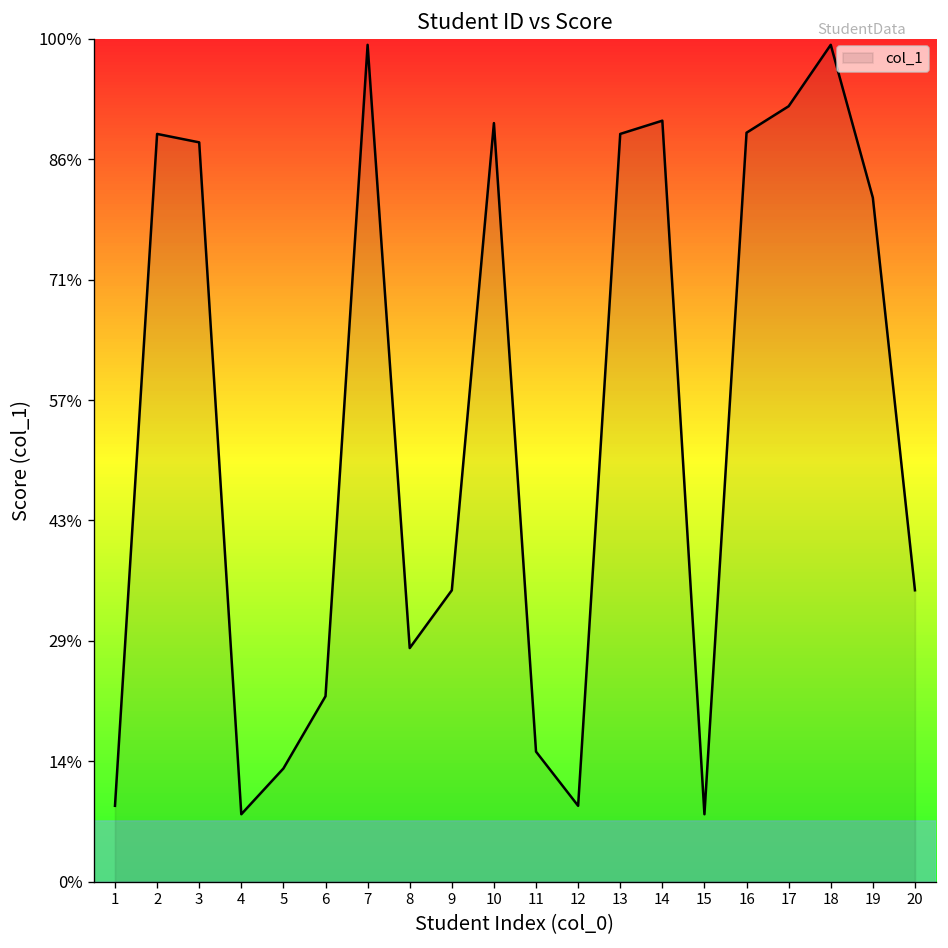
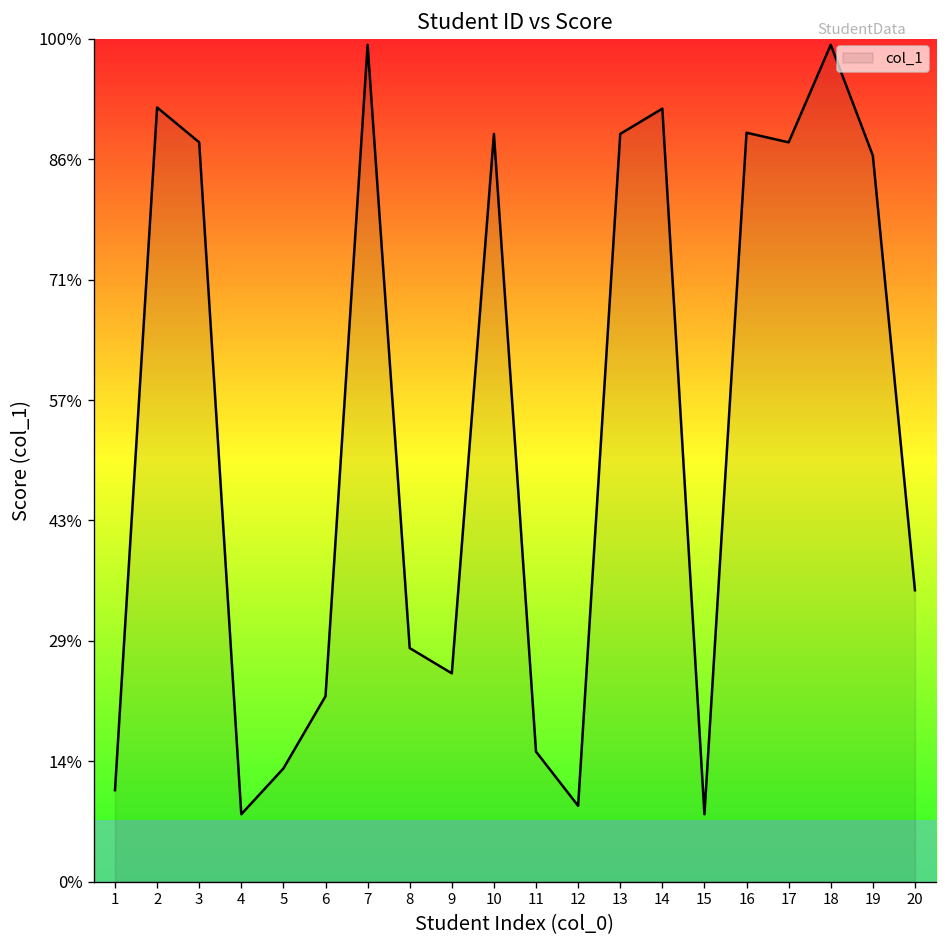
1: 9% -> 11%
2: 89% -> 92%
9: 35% -> 25%
10: 90% -> 89%
14: 90% -> 92%
17: 92% -> 88%
19: 81% -> 86%
